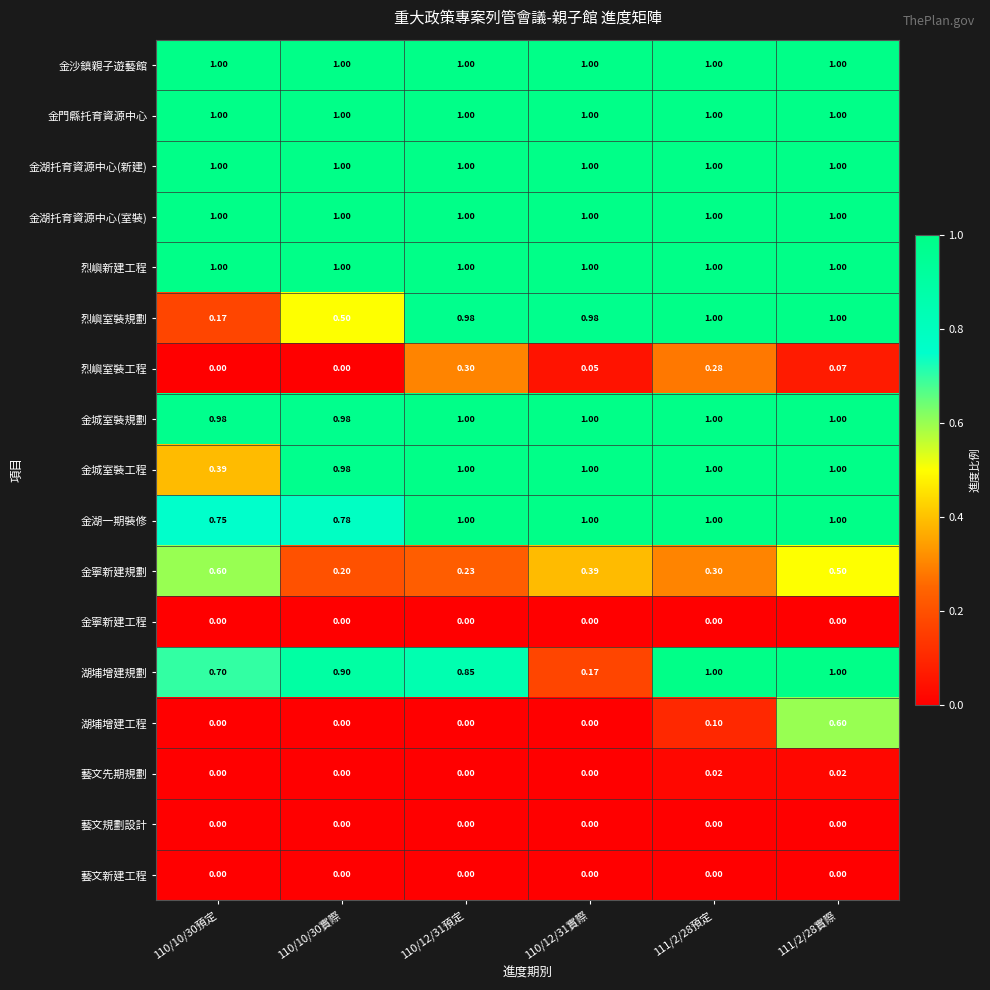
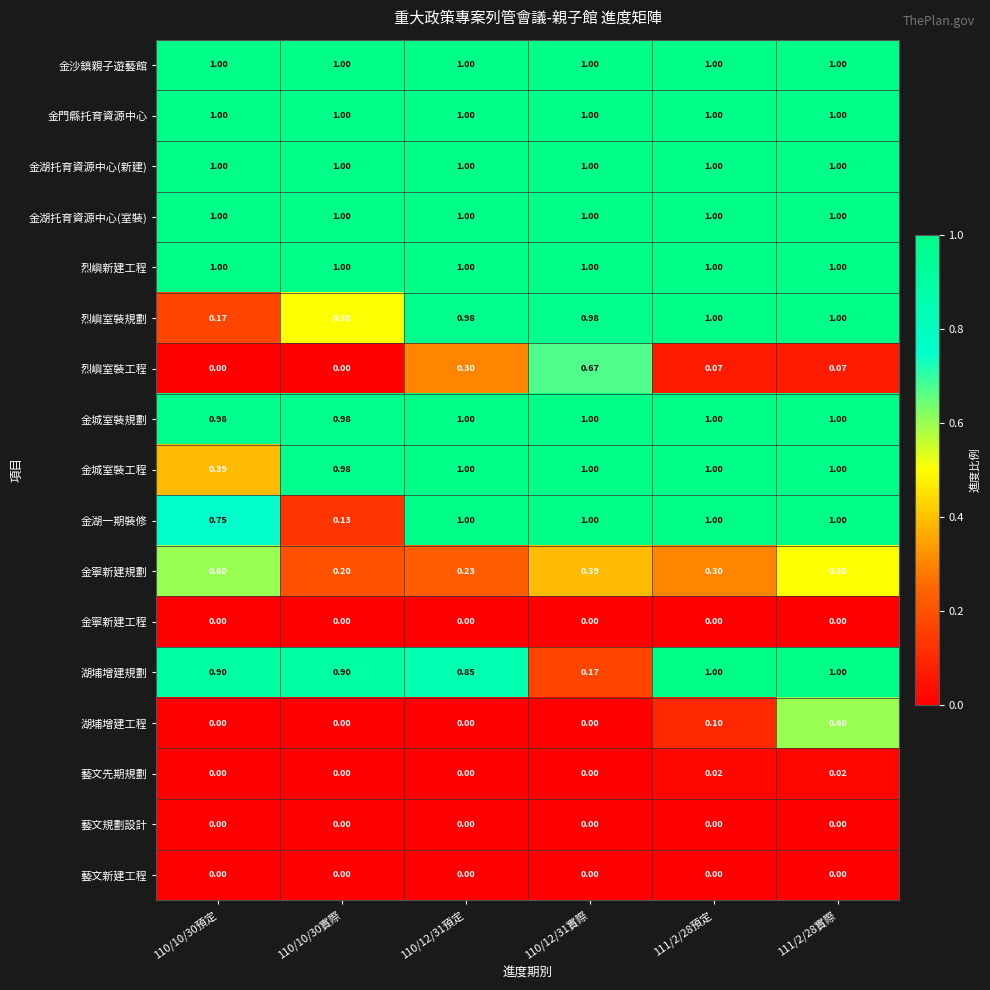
烈嶼室裝工程, 110/12/31實際: 0.05 -> 0.67
烈嶼室裝工程, 111/2/28預定: 0.28 -> 0.07
金湖一期裝修, 110/10/30實際: 0.78 -> 0.13
湖埔增建規劃, 110/10/30預定: 0.70 -> 0.90
